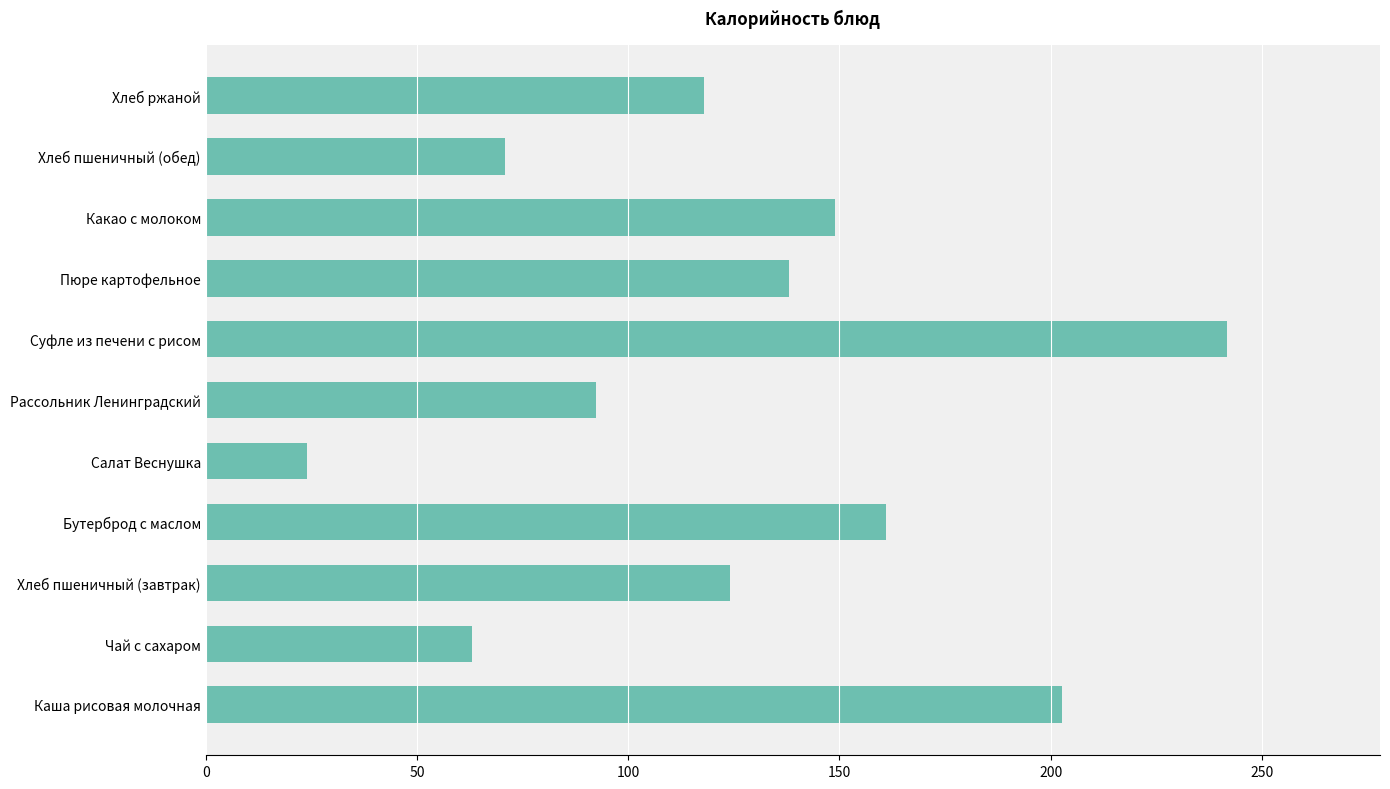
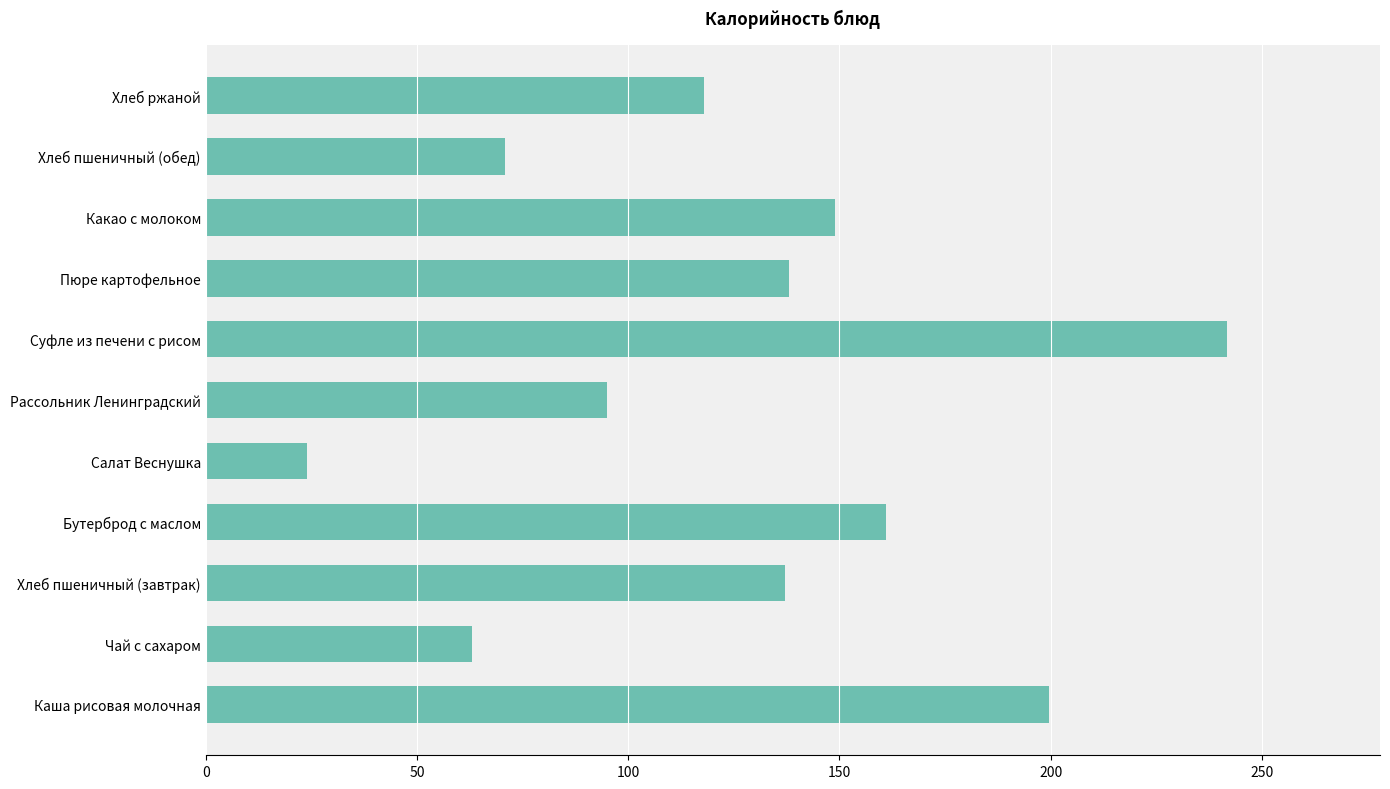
Рассольник Ленинградский: 92 -> 95
Хлеб пшеничный (завтрак): 124 -> 137
Каша рисовая молочная: 203 -> 200
